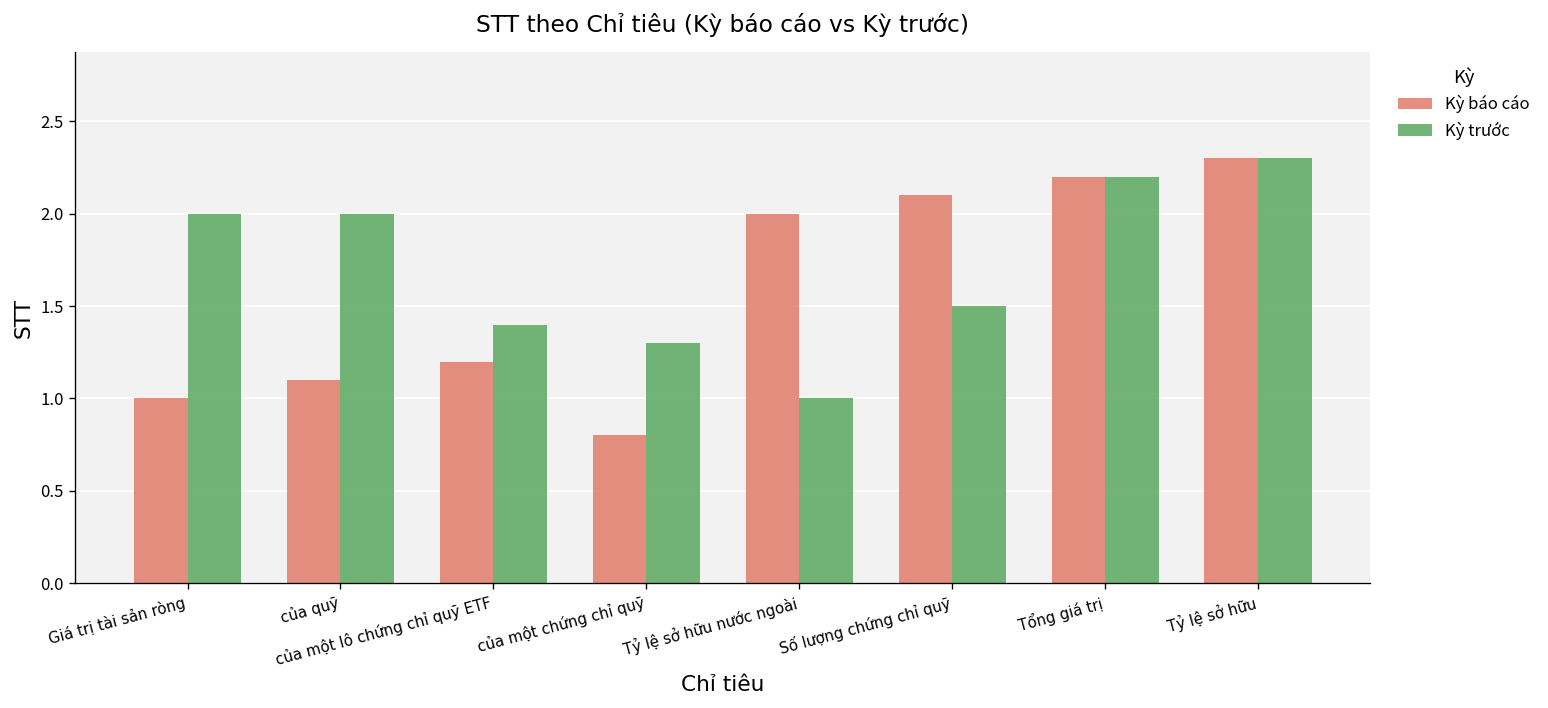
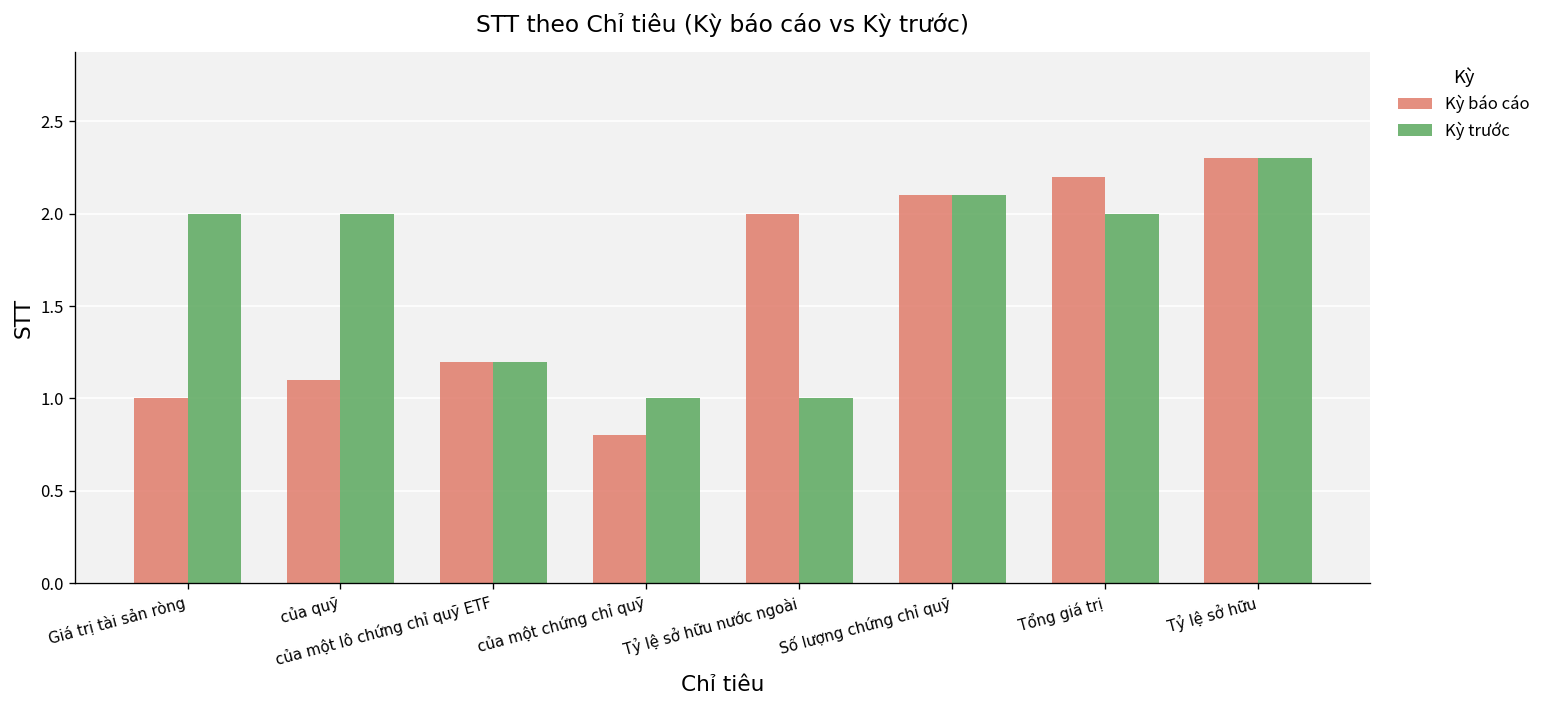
Kỳ trước, của một lô chứng chỉ quỹ ETF: 1.4 -> 1.2
Kỳ trước, của một chứng chỉ quỹ: 1.3 -> 1.0
Kỳ trước, Số lượng chứng chỉ quỹ: 1.5 -> 2.1
Kỳ trước, Tổng giá trị: 2.2 -> 2.0
